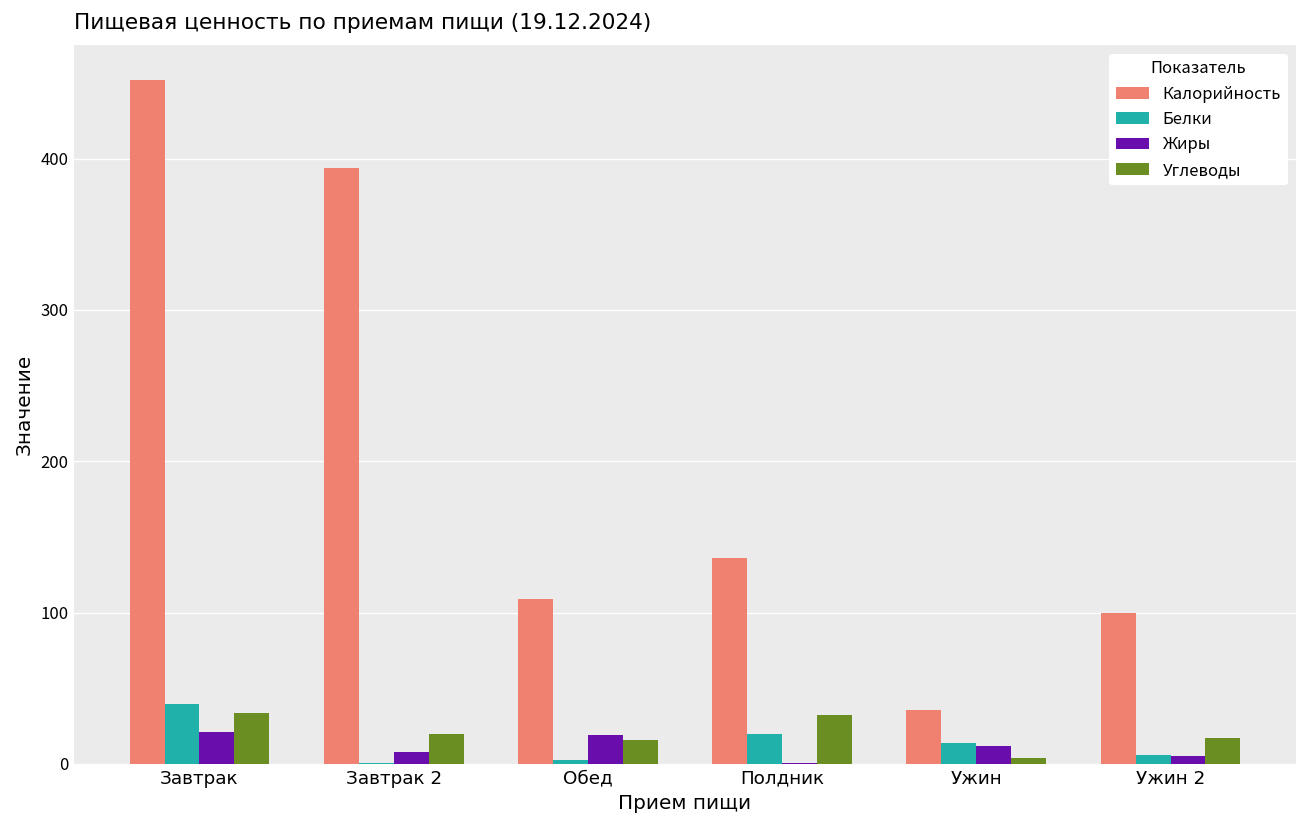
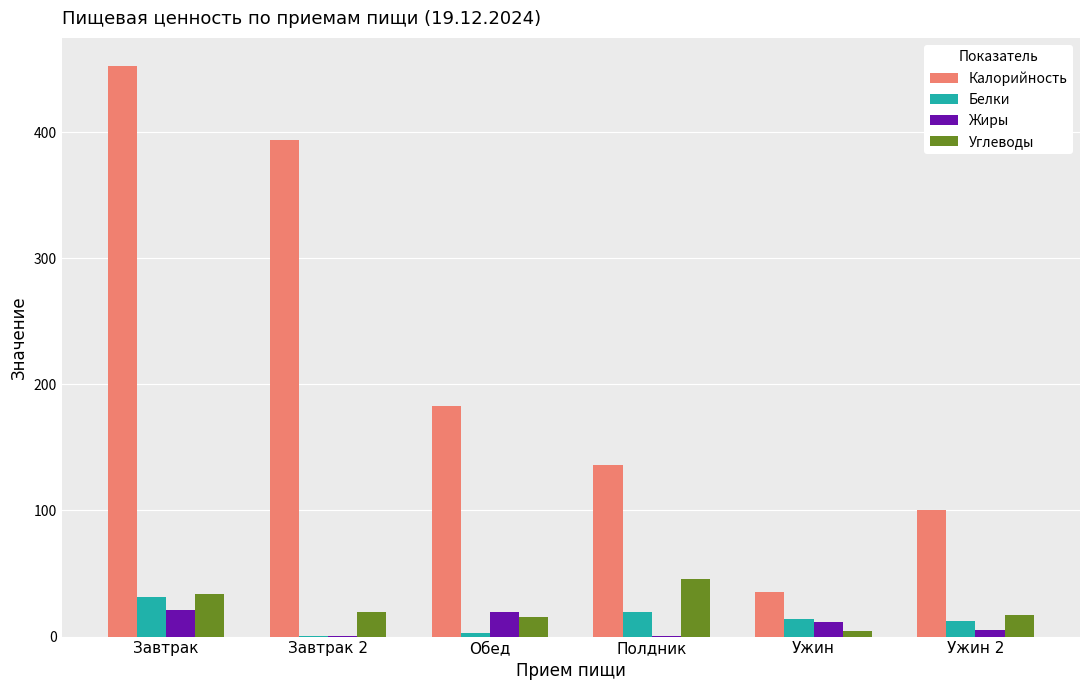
Белки, Завтрак: 40 -> 31
Жиры, Завтрак 2: 8 -> 1
Калорийность, Обед: 109 -> 183
Углеводы, Полдник: 33 -> 45
Белки, Ужин 2: 6 -> 12
